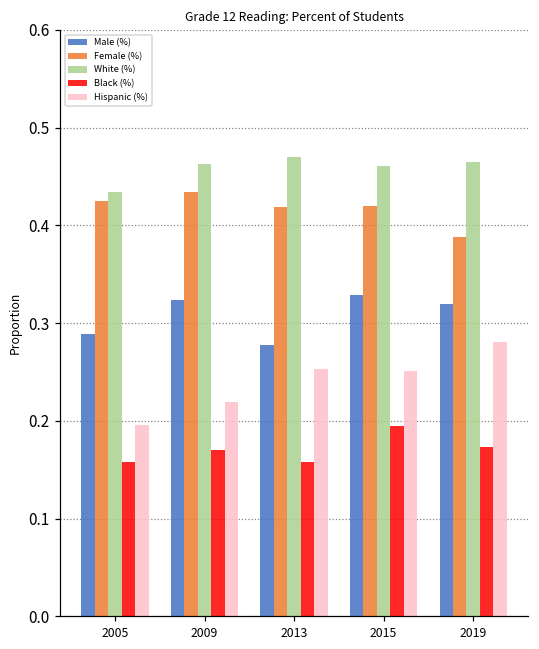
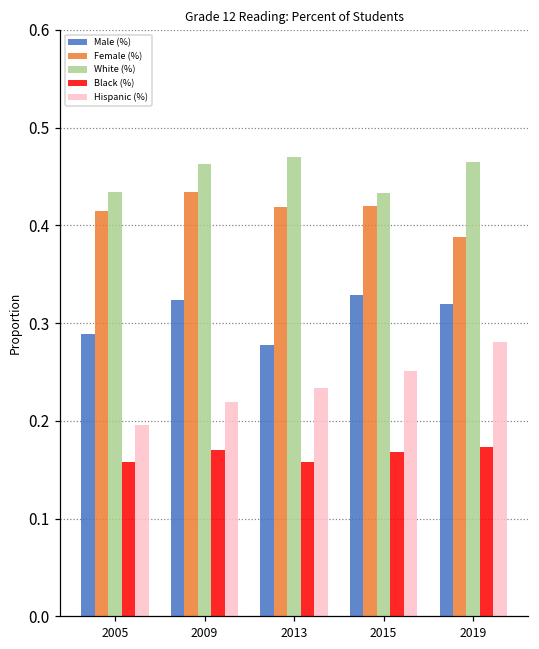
Female (%), 2005: 0.43 -> 0.41
Hispanic (%), 2013: 0.25 -> 0.23
White (%), 2015: 0.46 -> 0.43
Black (%), 2015: 0.19 -> 0.17
